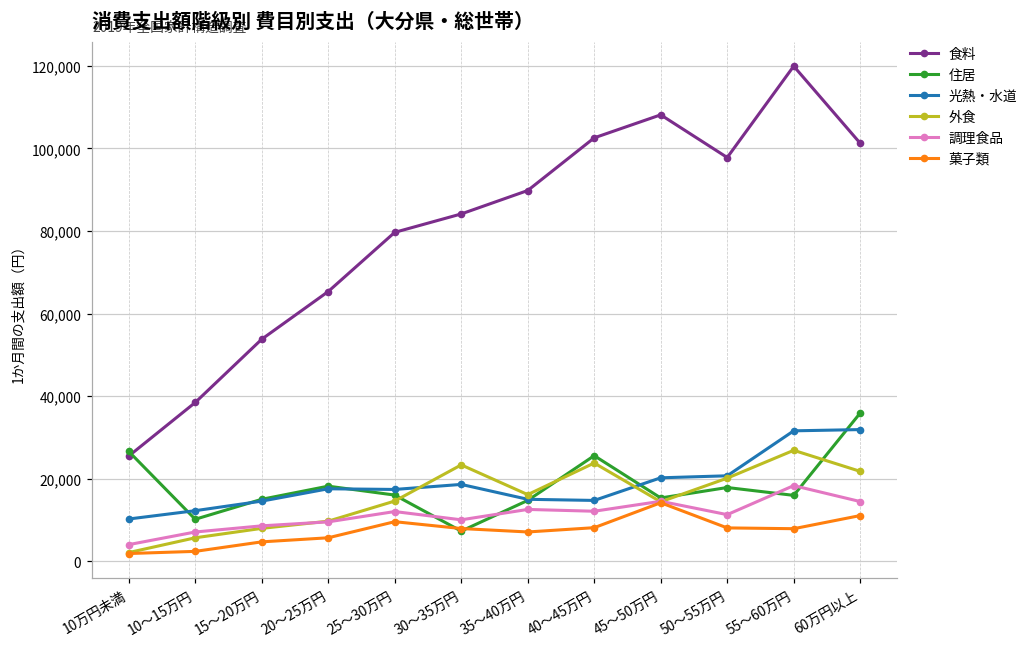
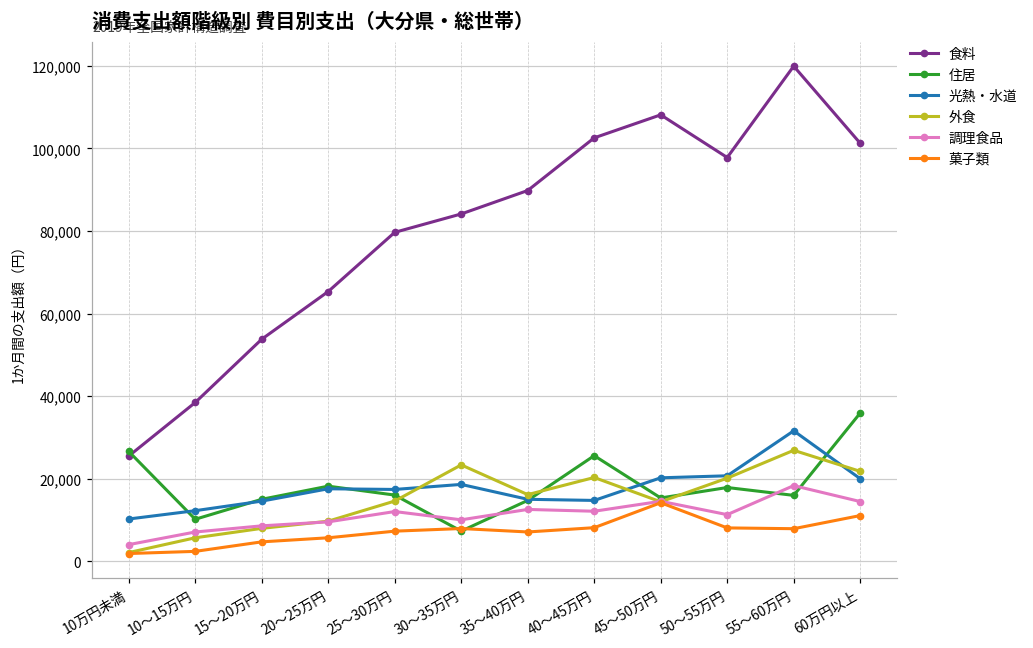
菓子類, 25～30万円: 10,000 -> 7,000
外食, 40～45万円: 24,000 -> 20,000
光熱・水道, 60万円以上: 32,000 -> 20,000
